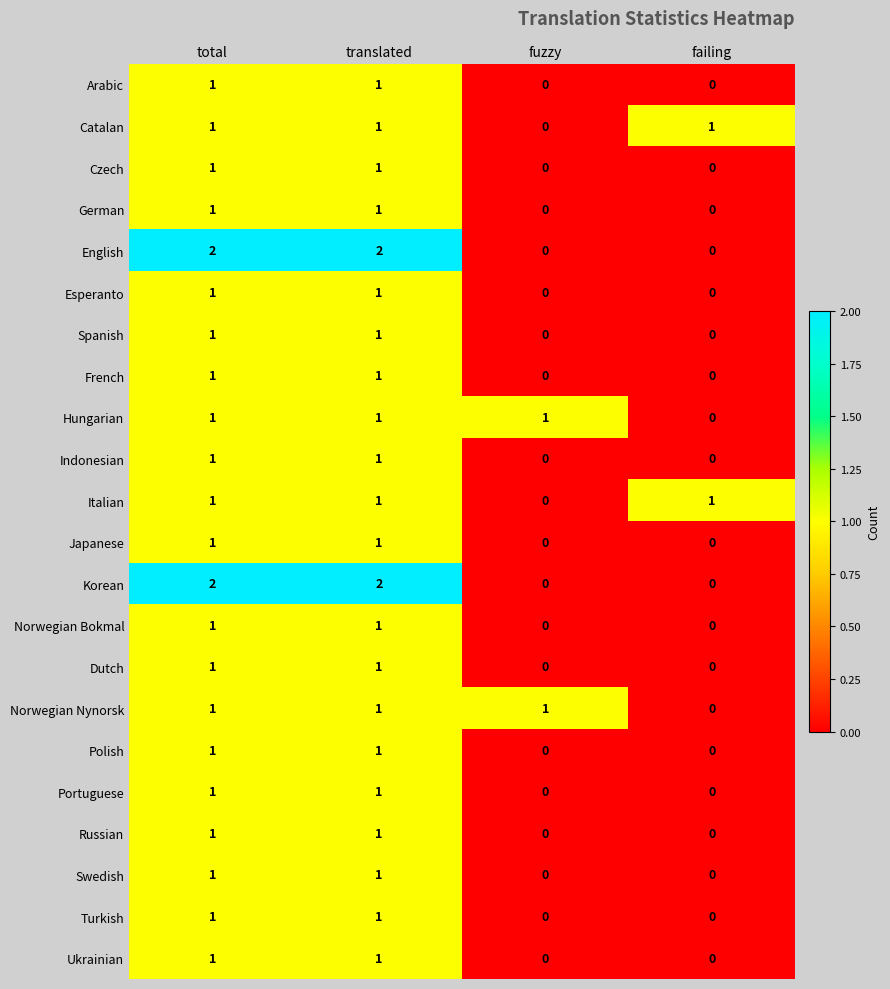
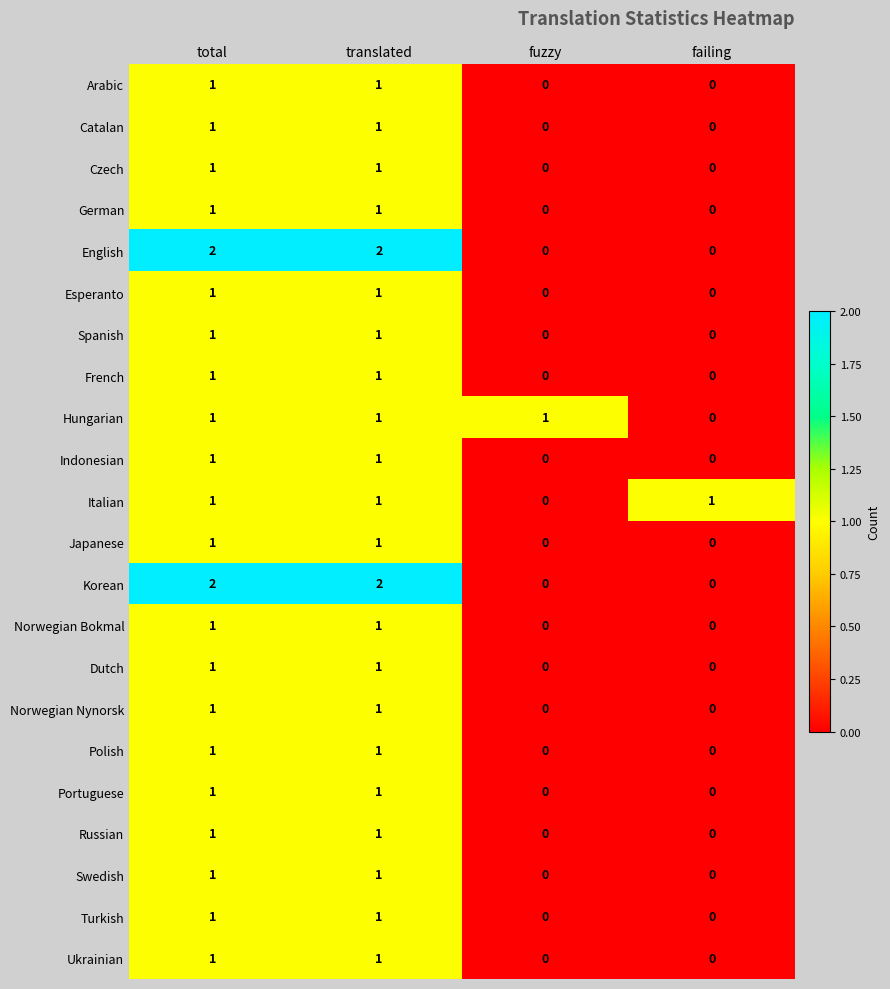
Catalan, failing: 1 -> 0
Norwegian Nynorsk, fuzzy: 1 -> 0
